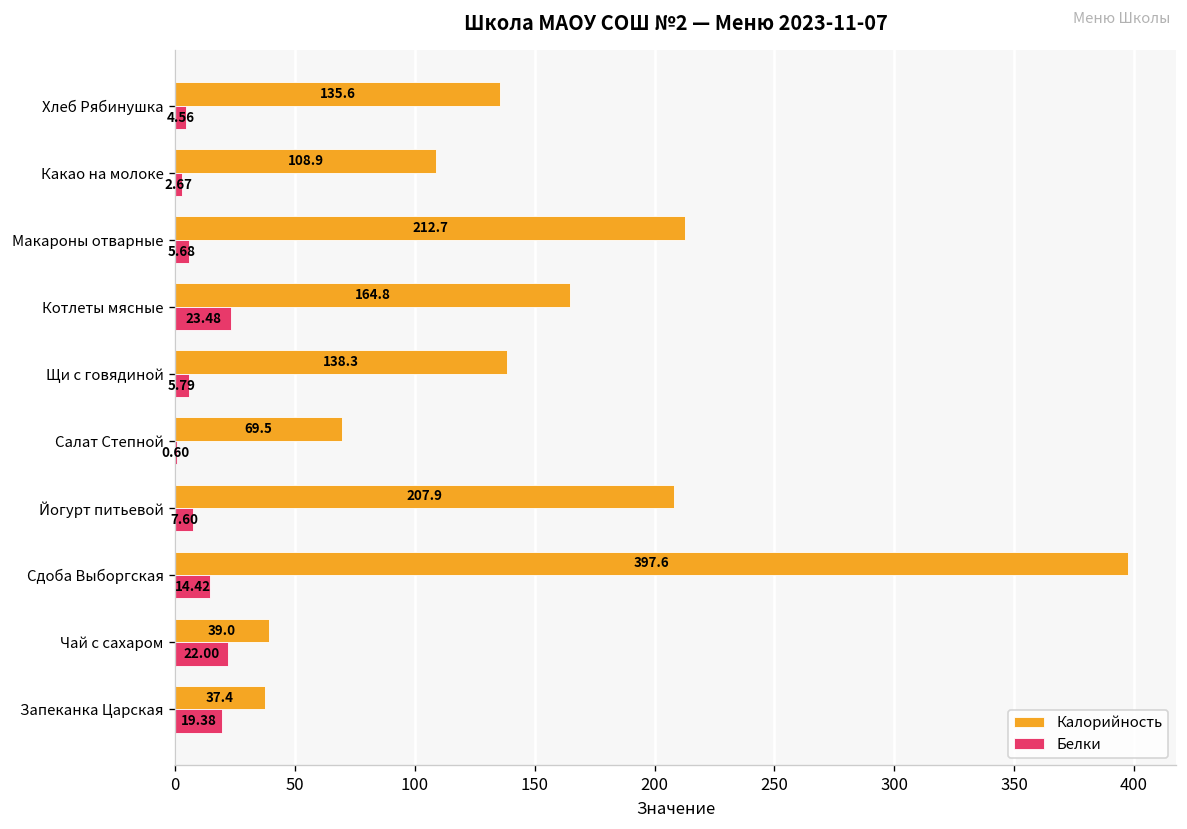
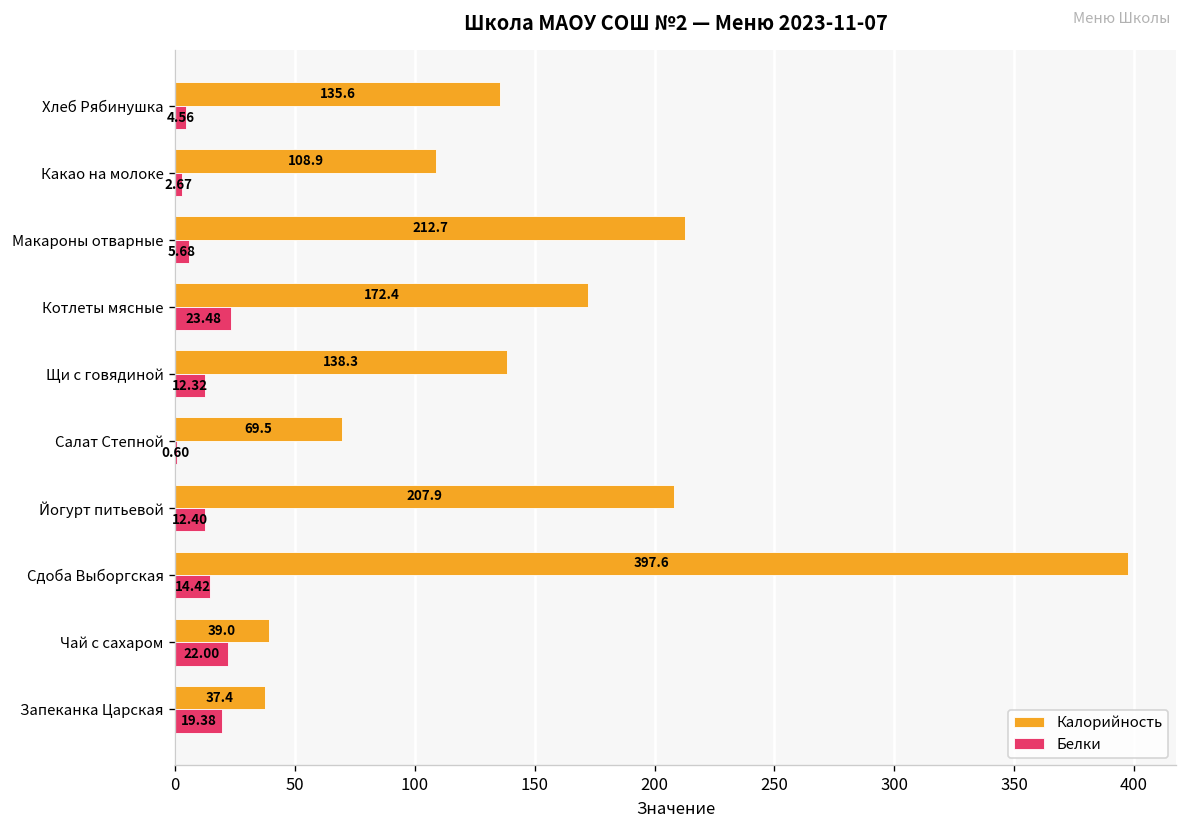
Калорийность, Котлеты мясные: 164.8 -> 172.4
Белки, Щи с говядиной: 5.79 -> 12.32
Белки, Йогурт питьевой: 7.60 -> 12.40
